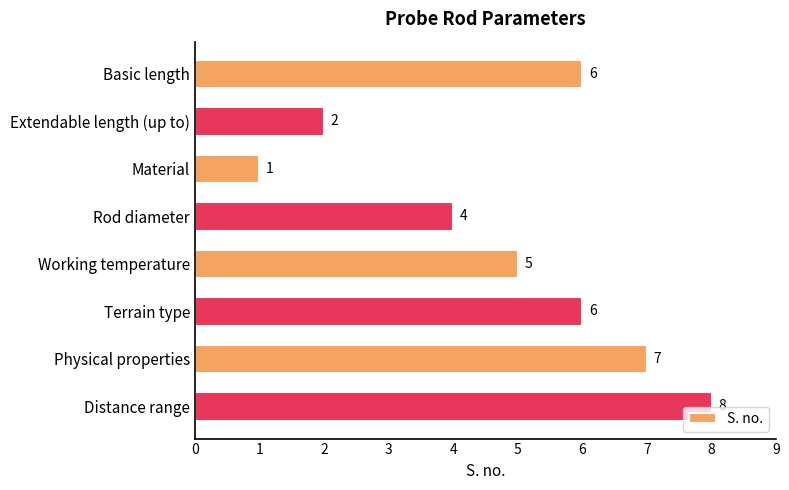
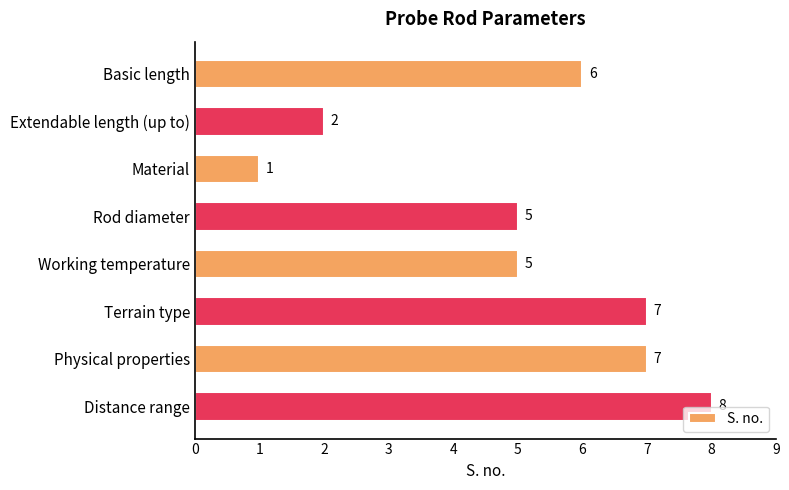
Rod diameter: 4 -> 5
Terrain type: 6 -> 7
